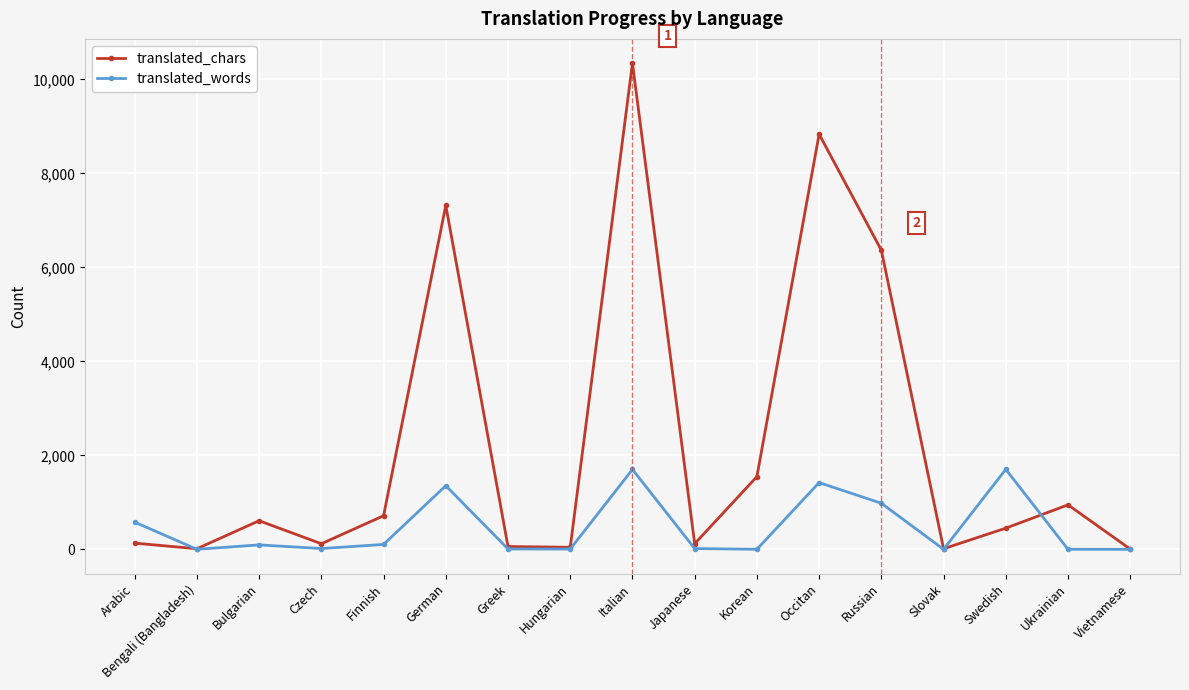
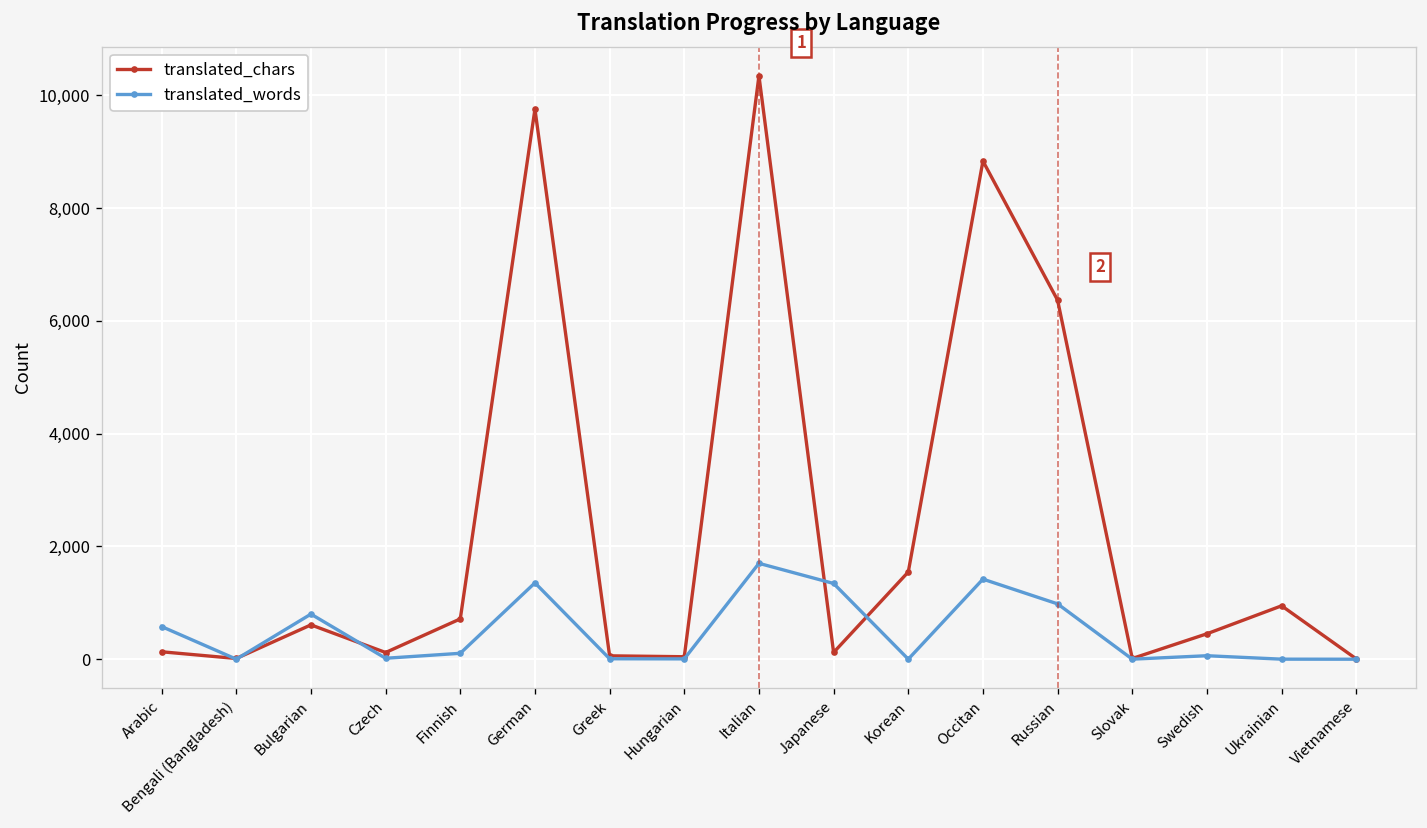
translated_words, Bulgarian: 100 -> 800
translated_chars, German: 7,300 -> 9,800
translated_words, Japanese: 0 -> 1,300
translated_words, Swedish: 1,700 -> 100
